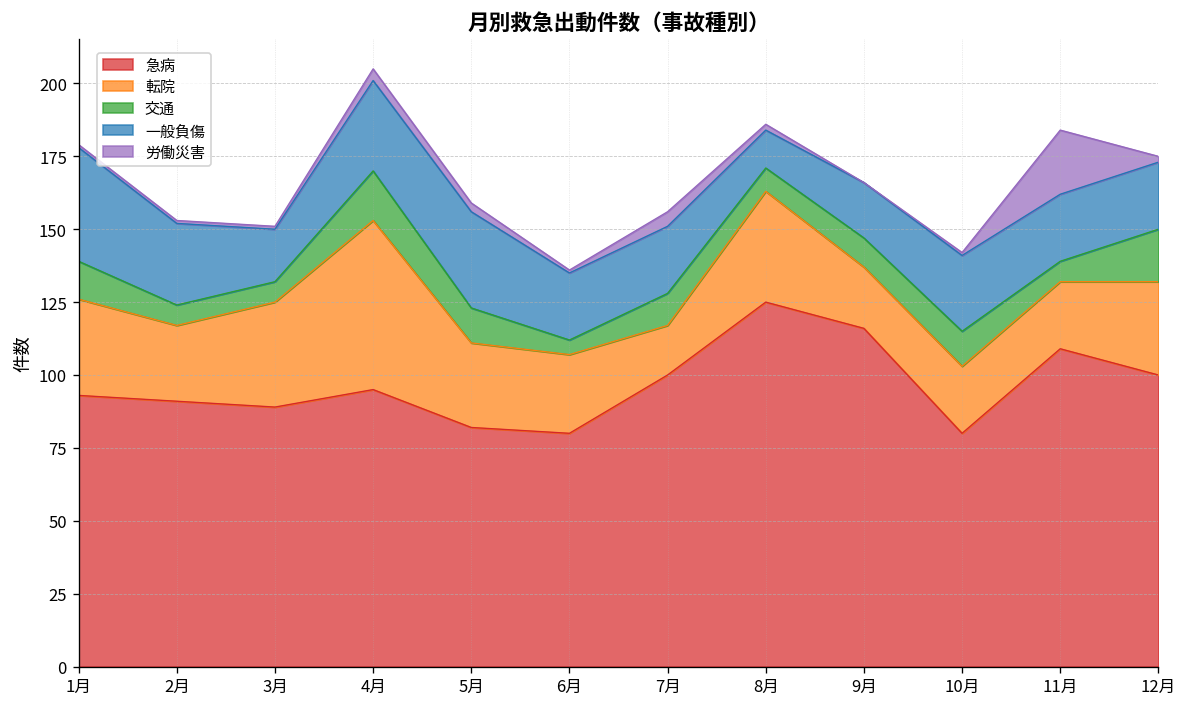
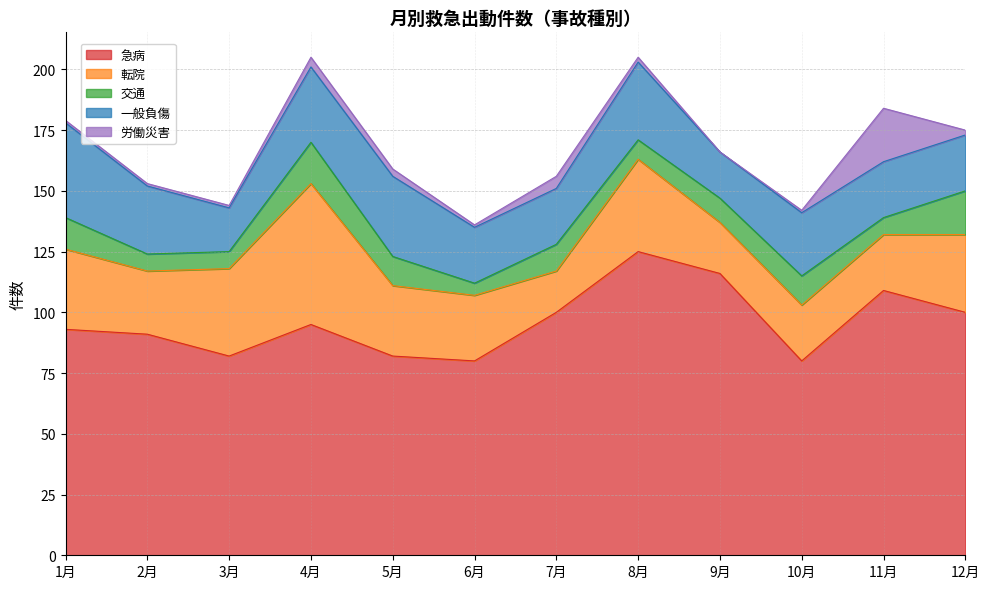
急病, 3月: 89 -> 82
一般負傷, 8月: 13 -> 32
